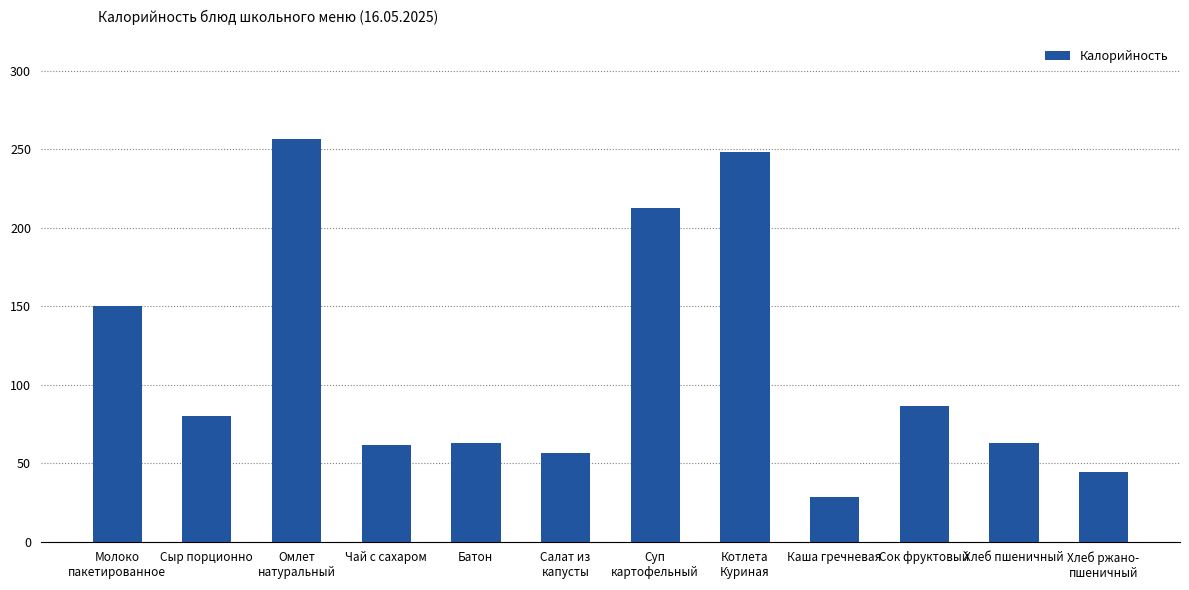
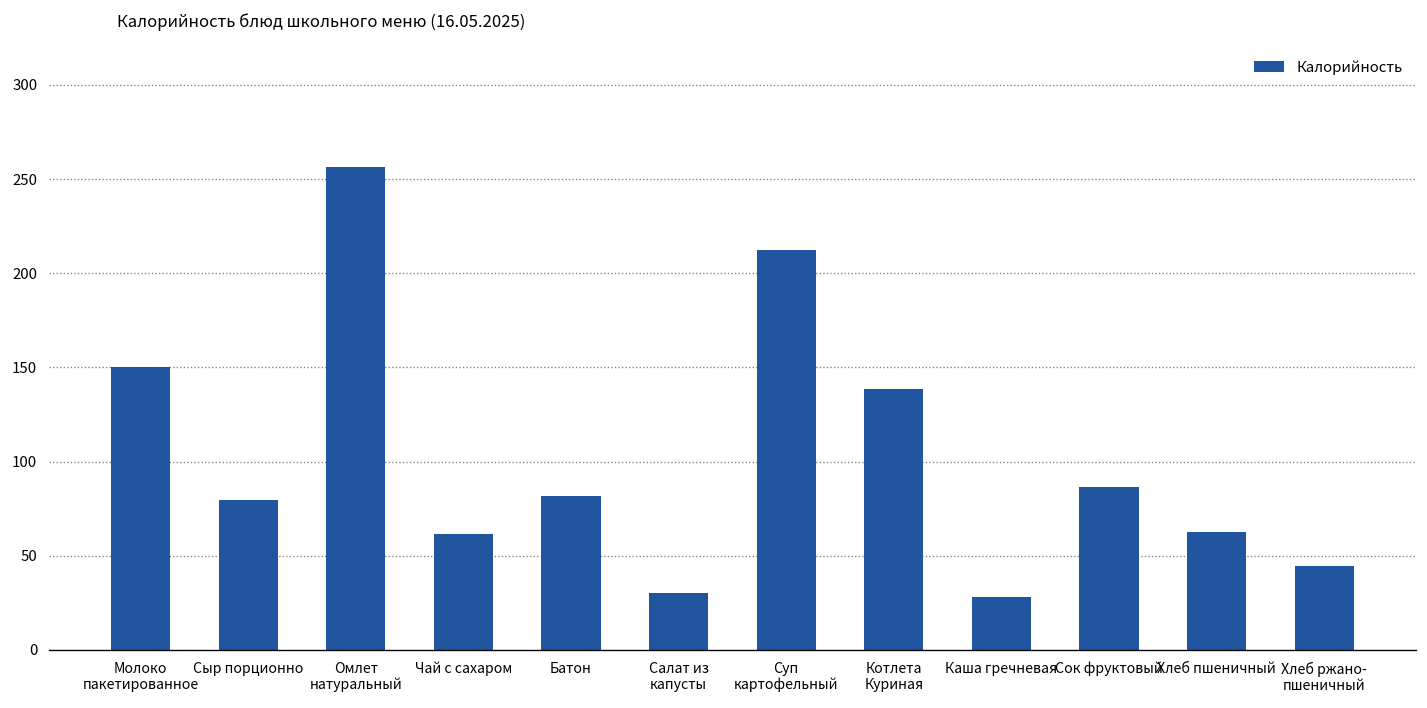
Батон: 63 -> 82
Салат из капусты: 57 -> 30
Котлета Куриная: 248 -> 138
